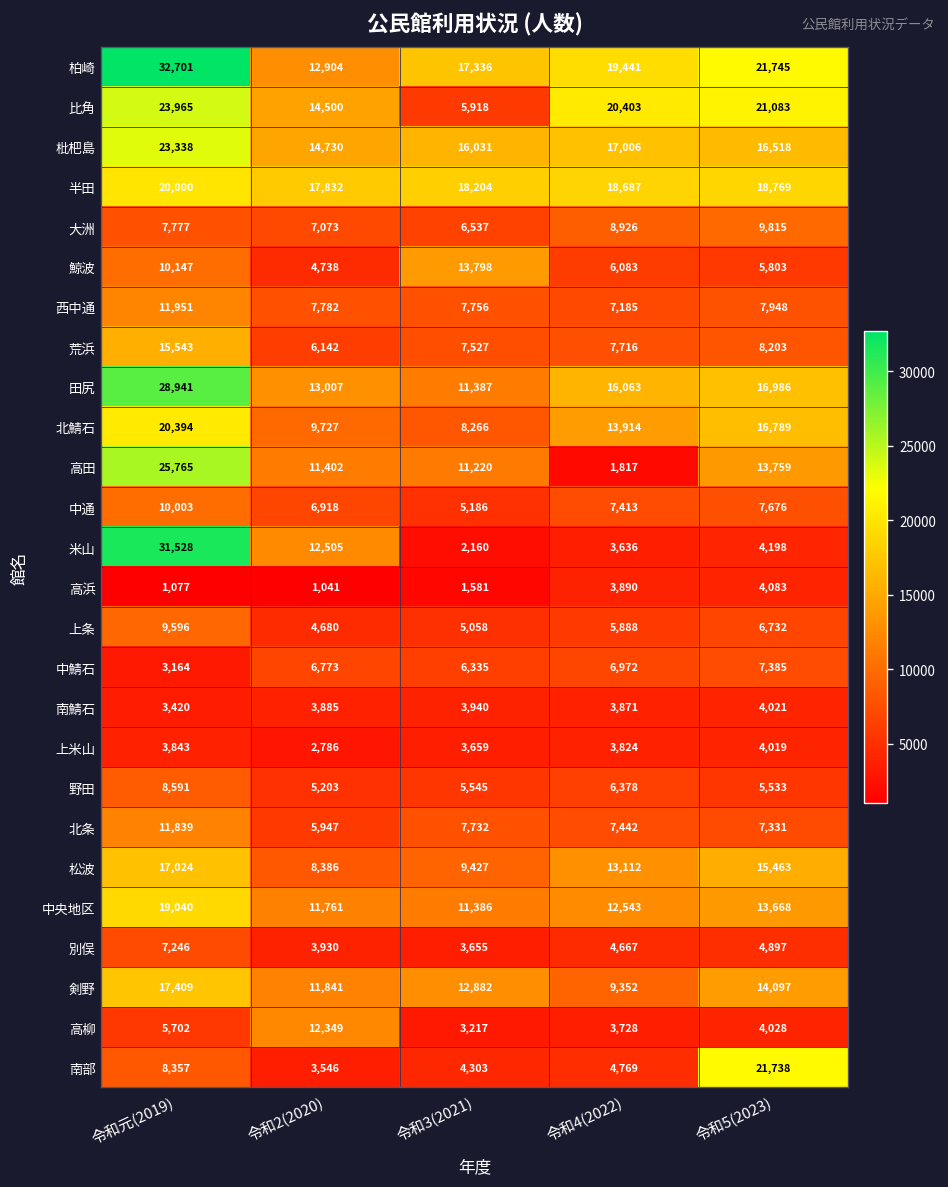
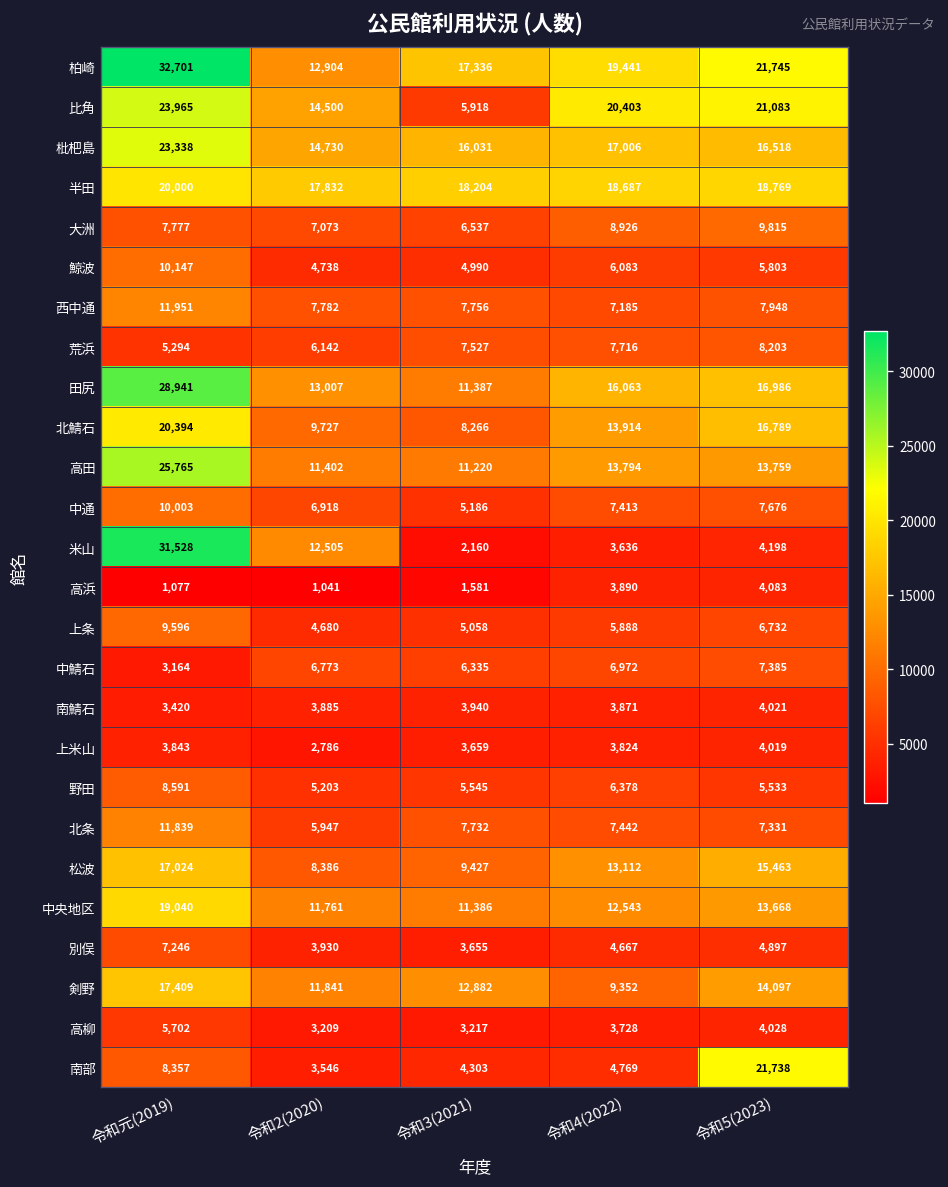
鯨波, 令和3(2021): 13,798 -> 4,990
荒浜, 令和元(2019): 15,543 -> 5,294
高田, 令和4(2022): 1,817 -> 13,794
高柳, 令和2(2020): 12,349 -> 3,209
